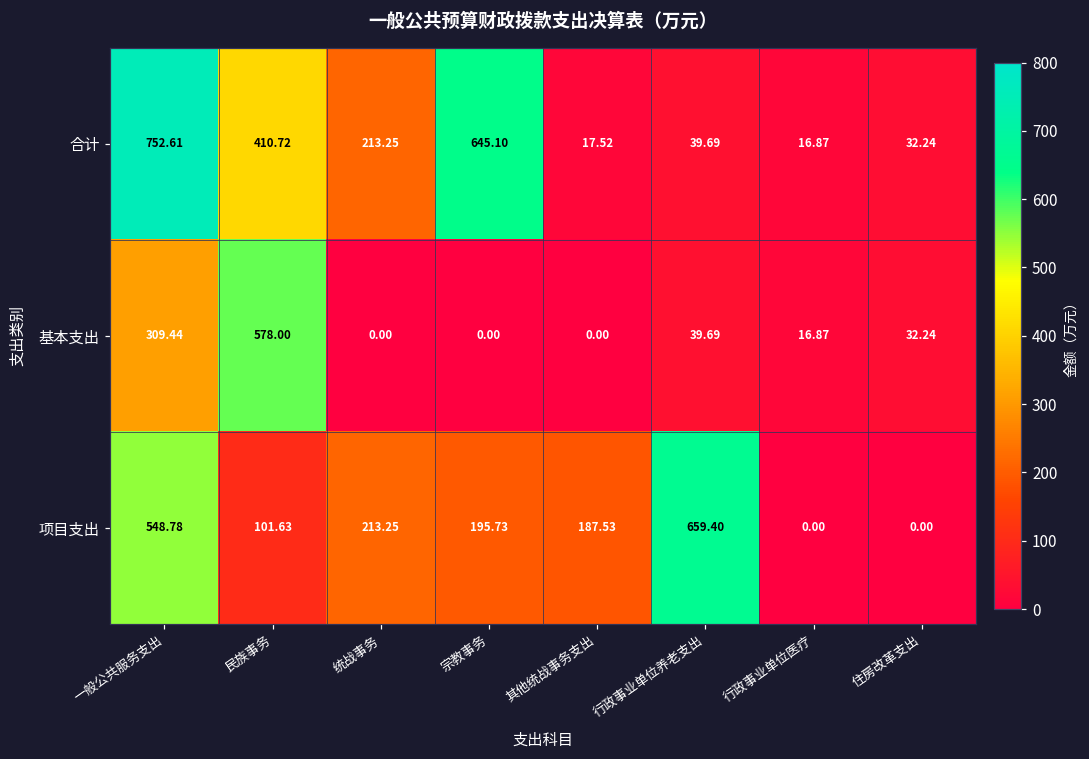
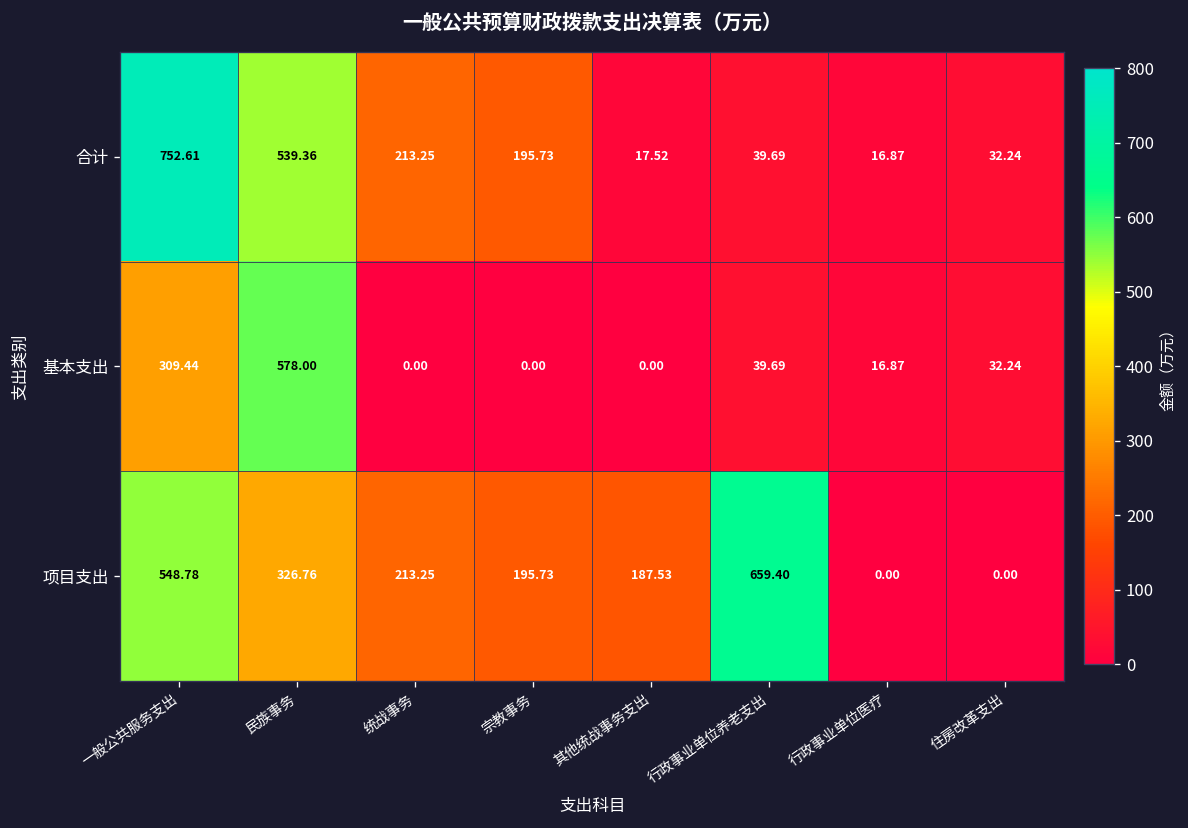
合计, 民族事务: 410.72 -> 539.36
合计, 宗教事务: 645.10 -> 195.73
项目支出, 民族事务: 101.63 -> 326.76
